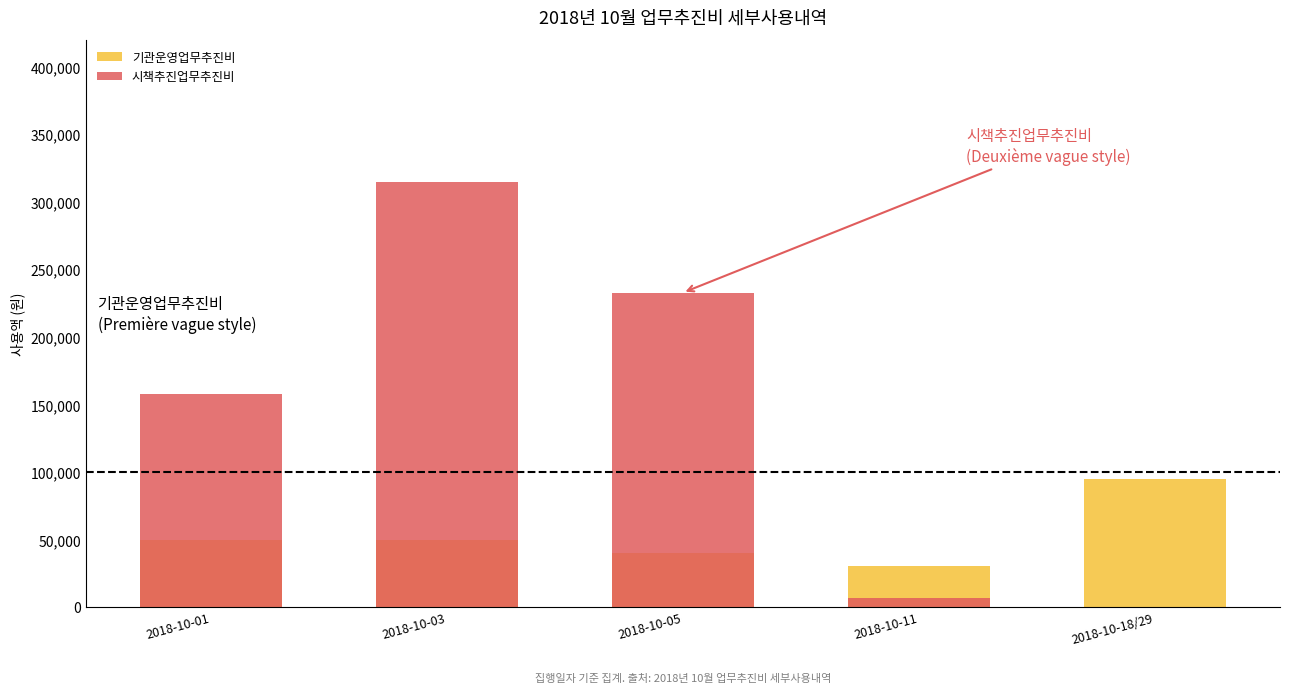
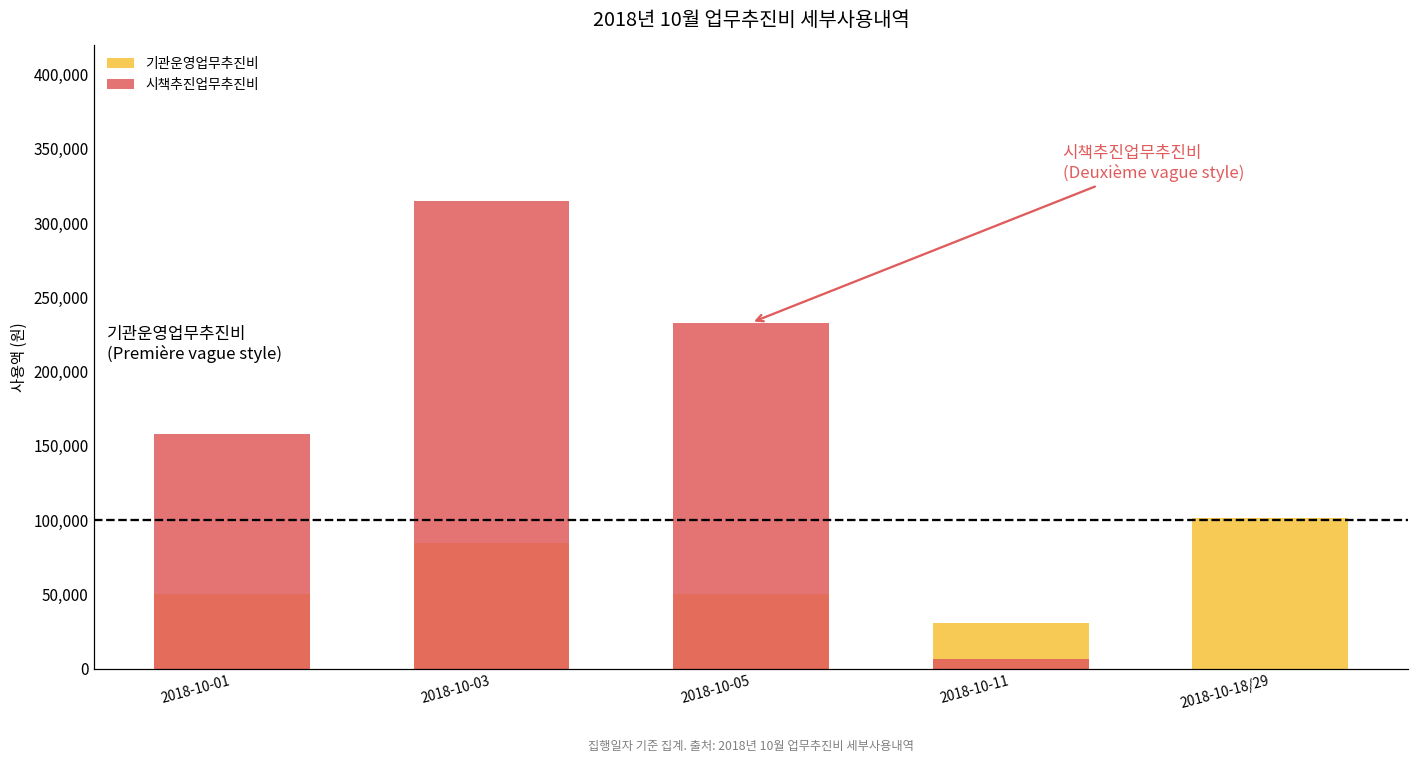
기관운영업무추진비, 2018-10-03: 50,000 -> 85,000
기관운영업무추진비, 2018-10-05: 40,000 -> 50,000
기관운영업무추진비, 2018-10-18/29: 95,000 -> 102,000
